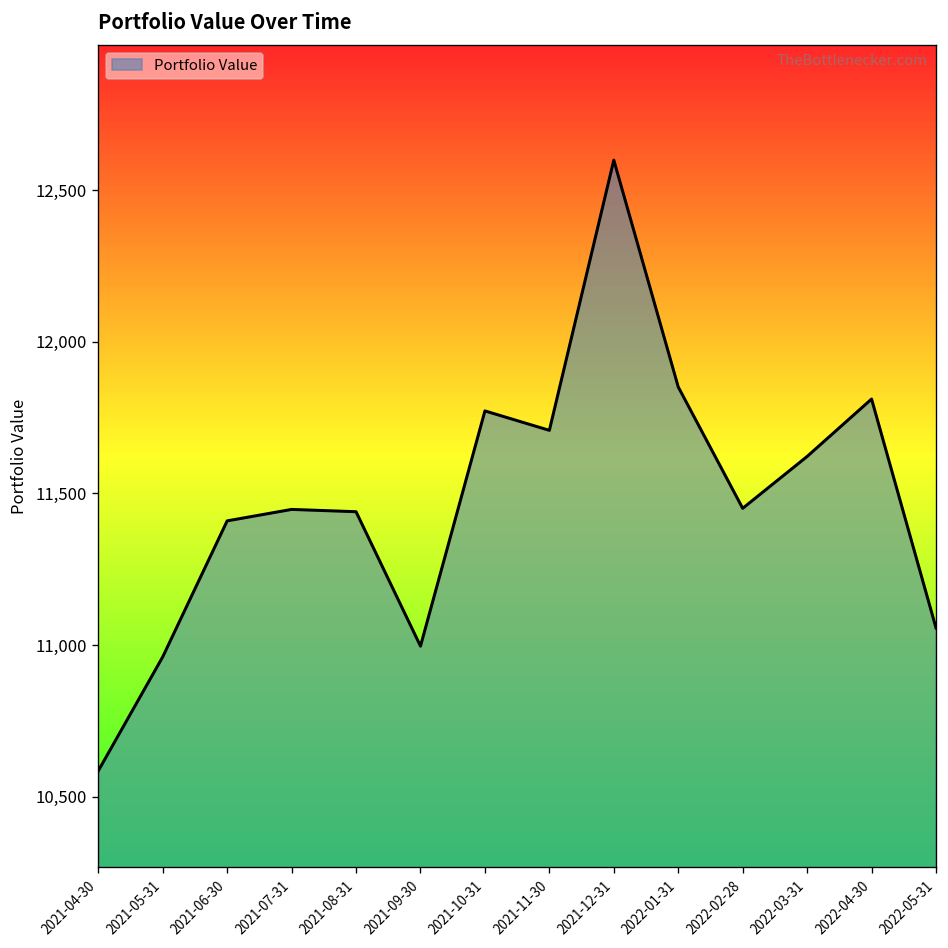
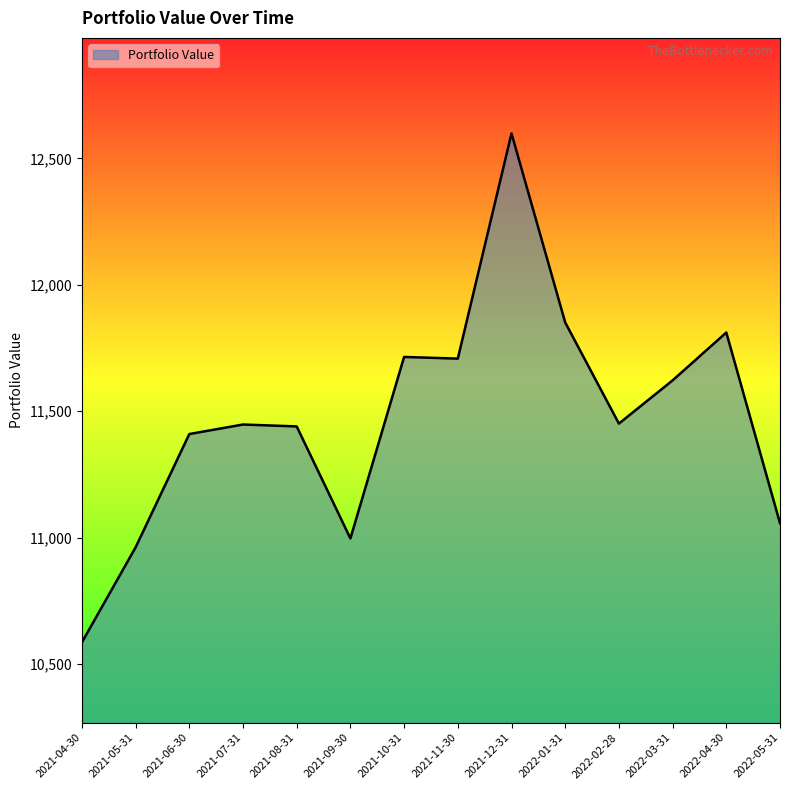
2021-10-31: 11,770 -> 11,710
